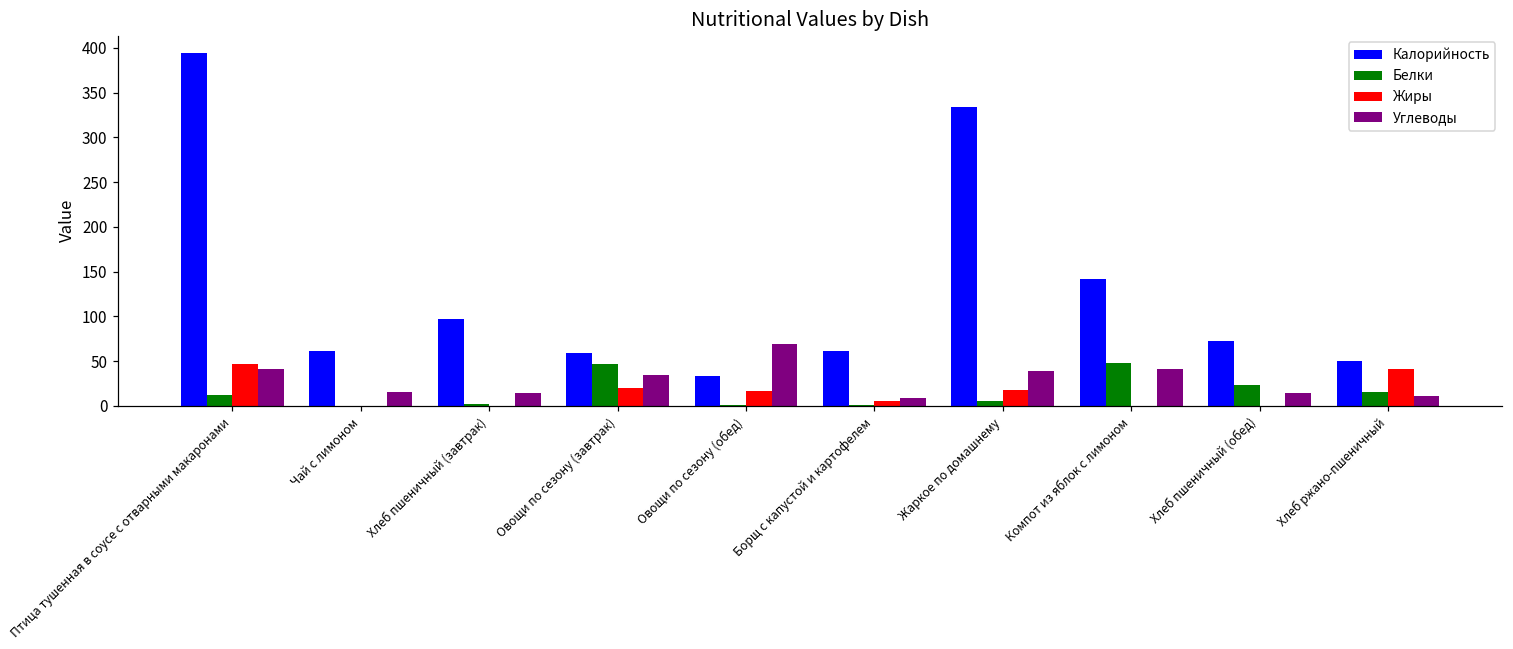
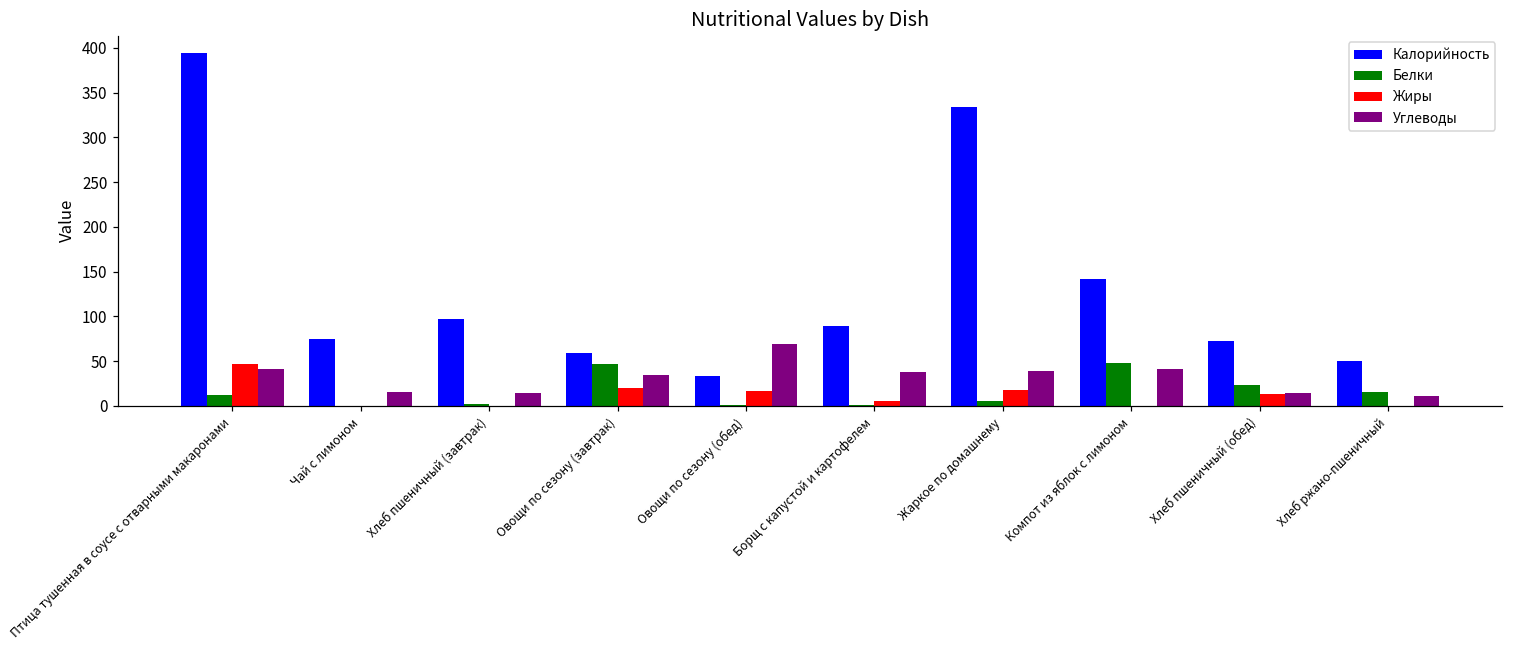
Калорийность, Чай с лимоном: 60 -> 70
Калорийность, Борщ с капустой и картофелем: 60 -> 90
Углеводы, Борщ с капустой и картофелем: 10 -> 40
Жиры, Хлеб пшеничный (обед): 0 -> 10
Жиры, Хлеб ржано-пшеничный: 40 -> 0
